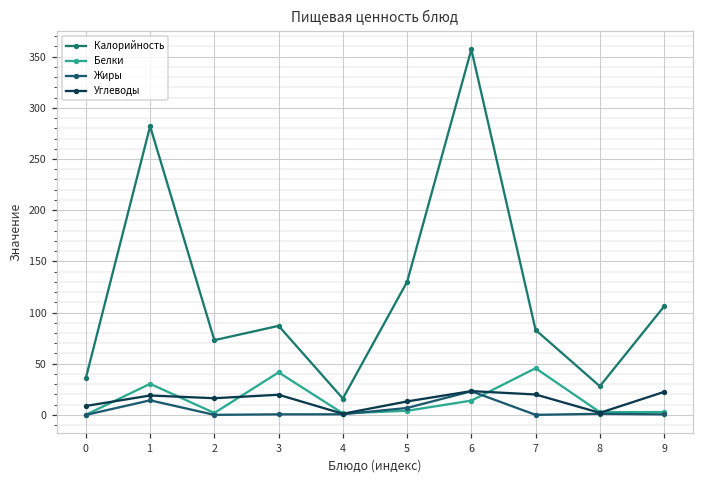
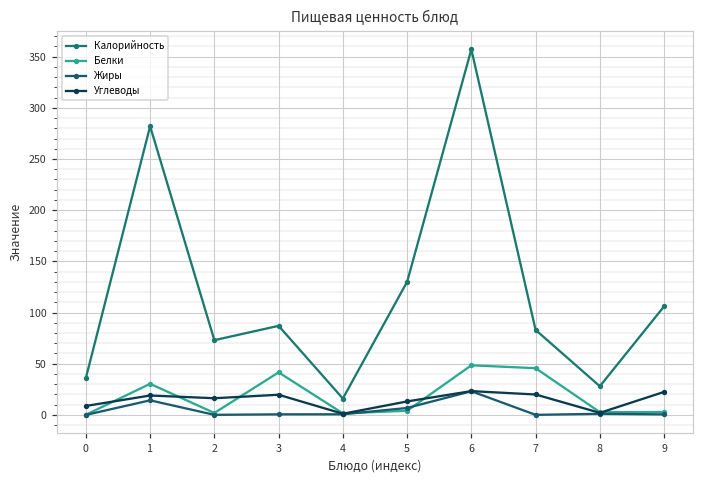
Белки, 6: 10 -> 50
